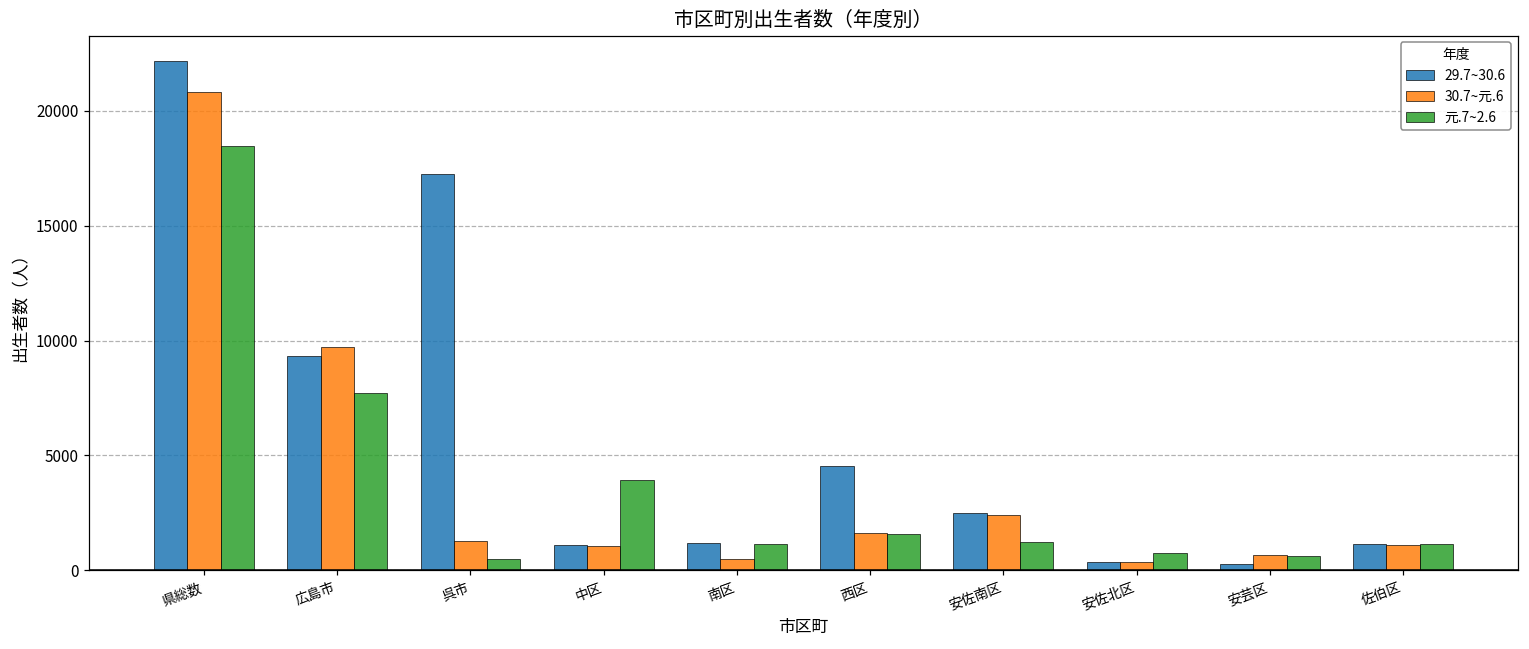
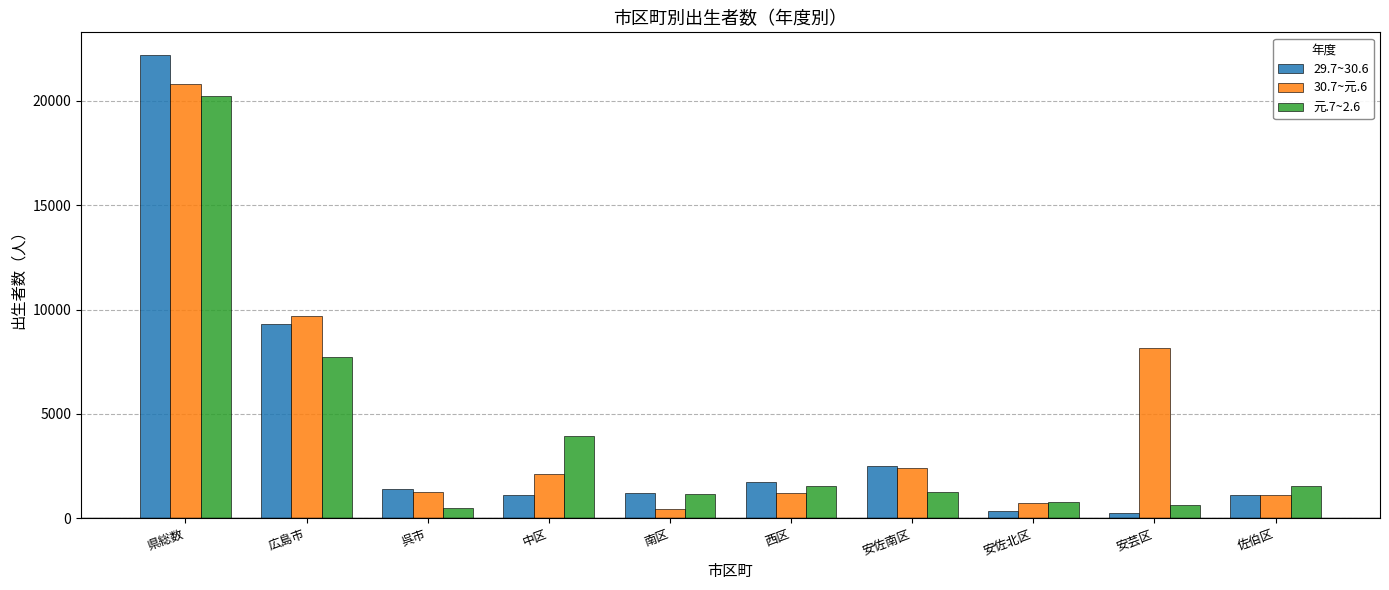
元.7~2.6, 県総数: 18500 -> 20200
29.7~30.6, 呉市: 17300 -> 1400
30.7~元.6, 中区: 1100 -> 2100
29.7~30.6, 西区: 4500 -> 1700
30.7~元.6, 西区: 1600 -> 1200
30.7~元.6, 安佐北区: 400 -> 800
30.7~元.6, 安芸区: 700 -> 8200
元.7~2.6, 佐伯区: 1100 -> 1500
